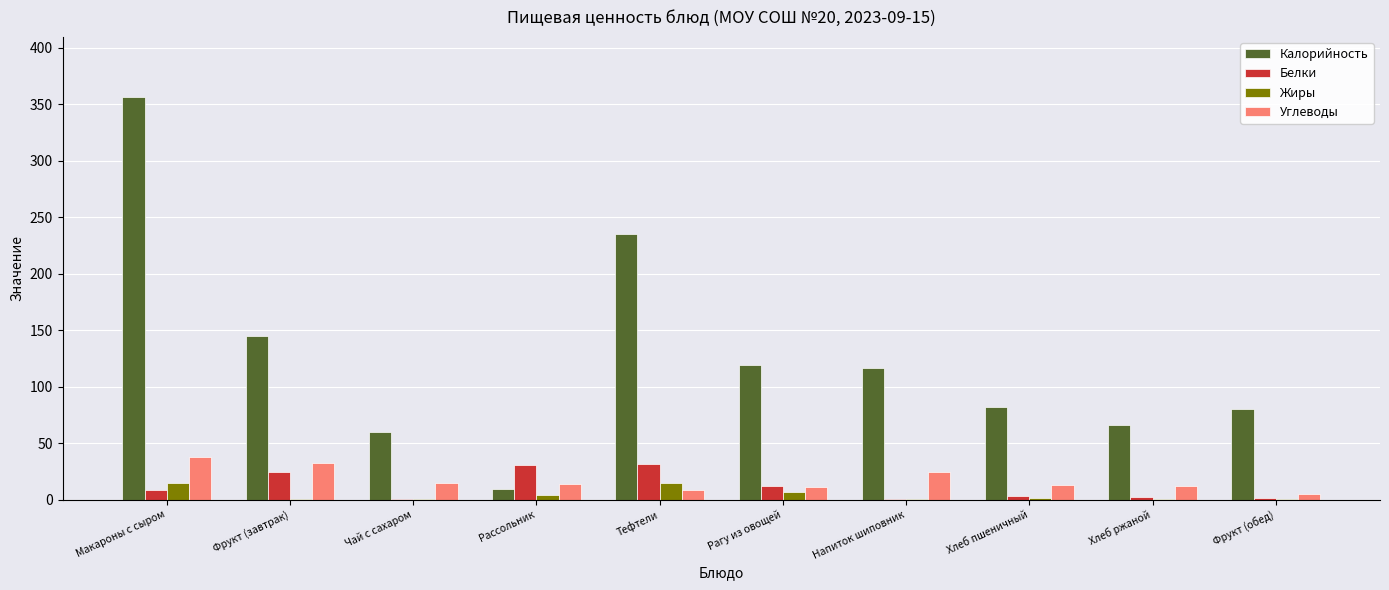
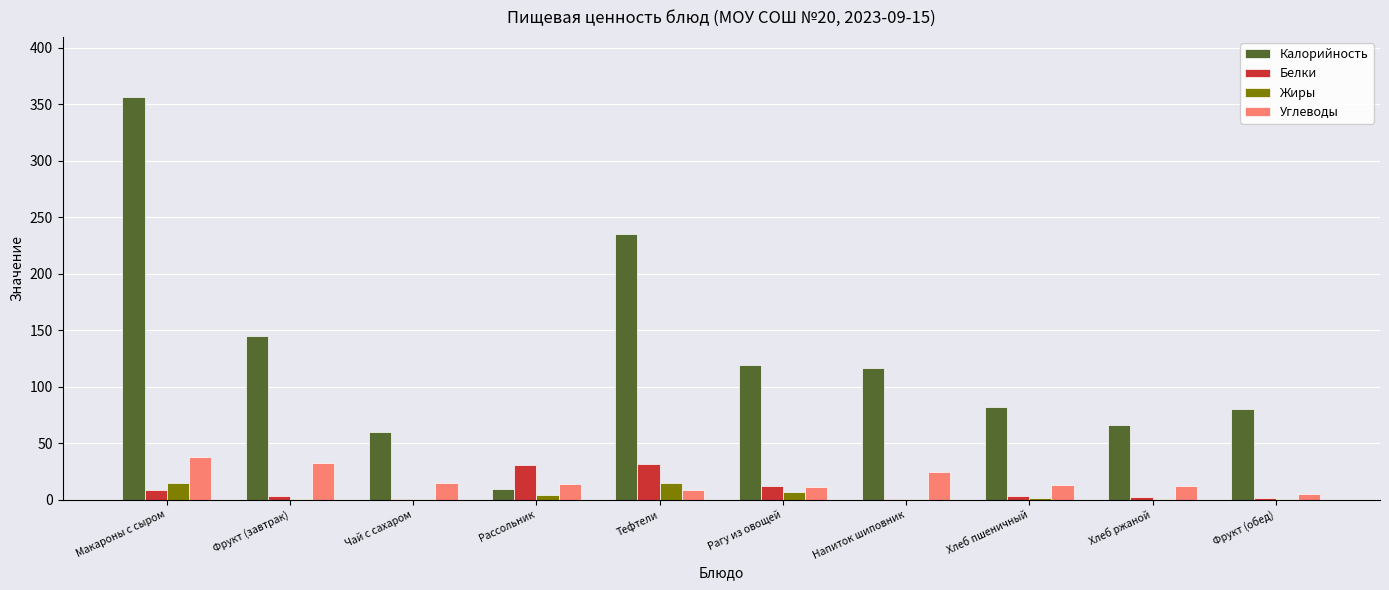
Белки, Фрукт (завтрак): 25 -> 3
